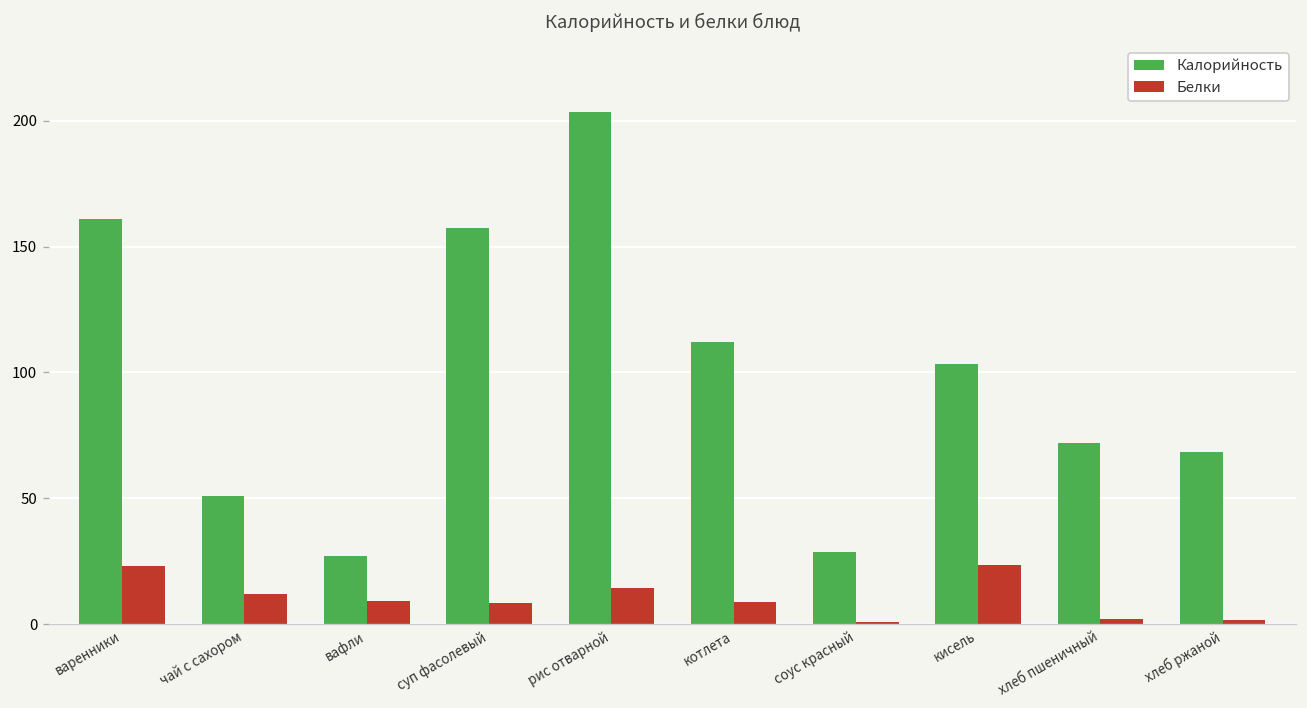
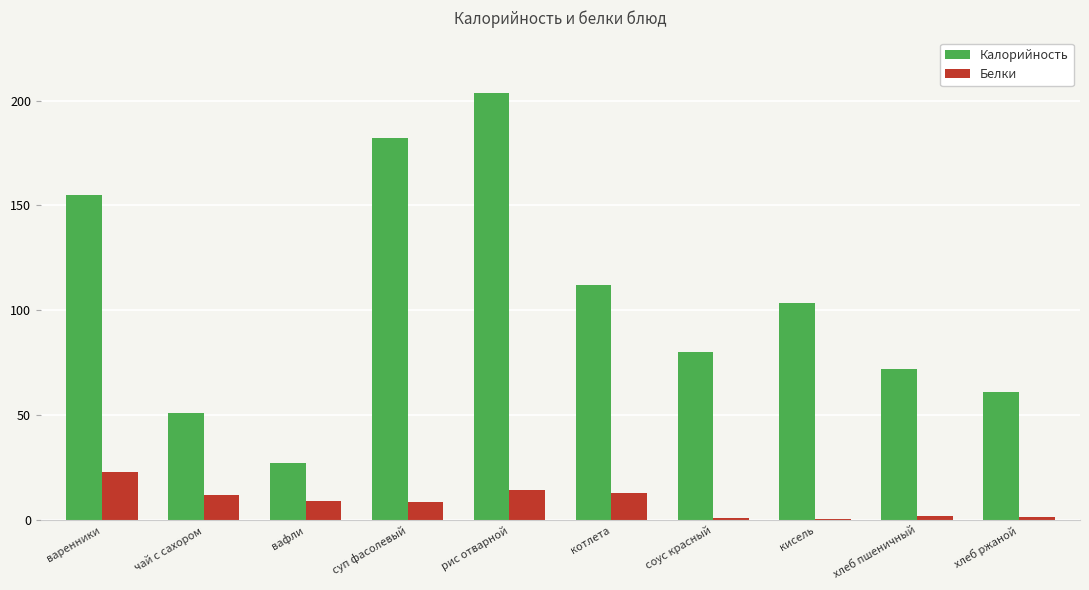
Калорийность, варенники: 161 -> 155
Калорийность, суп фасолевый: 157 -> 182
Белки, котлета: 9 -> 13
Калорийность, соус красный: 29 -> 80
Белки, кисель: 24 -> 1
Калорийность, хлеб ржаной: 68 -> 61
